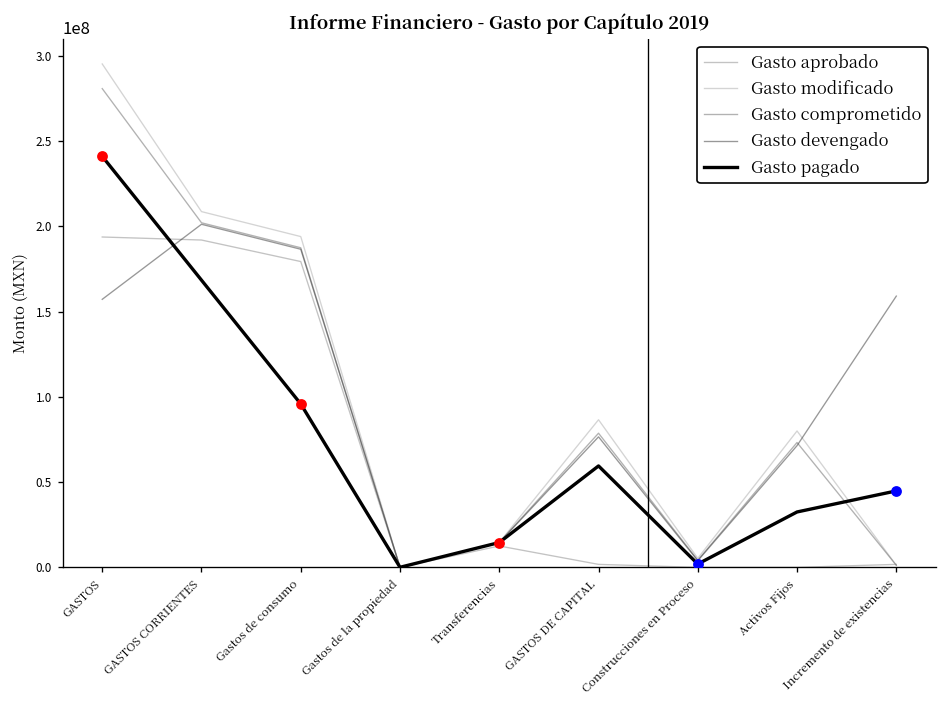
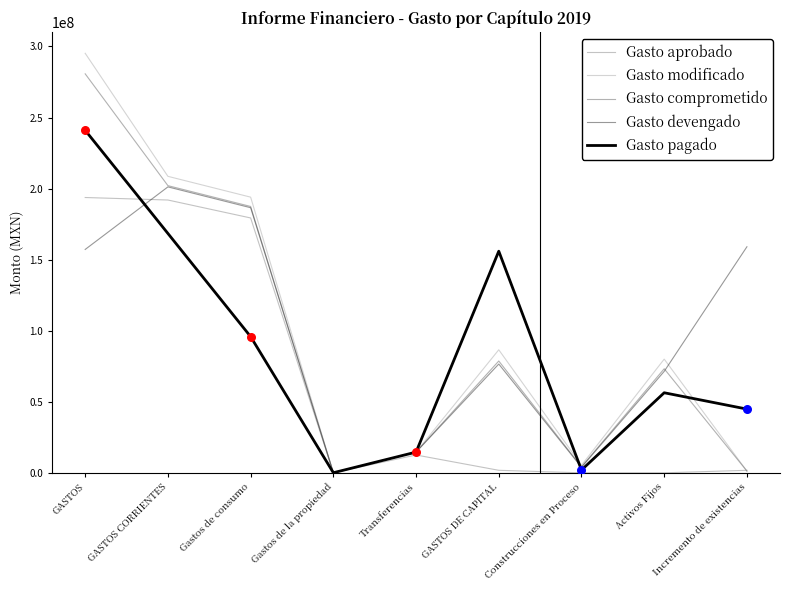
Gasto pagado, GASTOS DE CAPITAL: 59000000 -> 156000000
Gasto pagado, Activos Fijos: 32000000 -> 56000000
